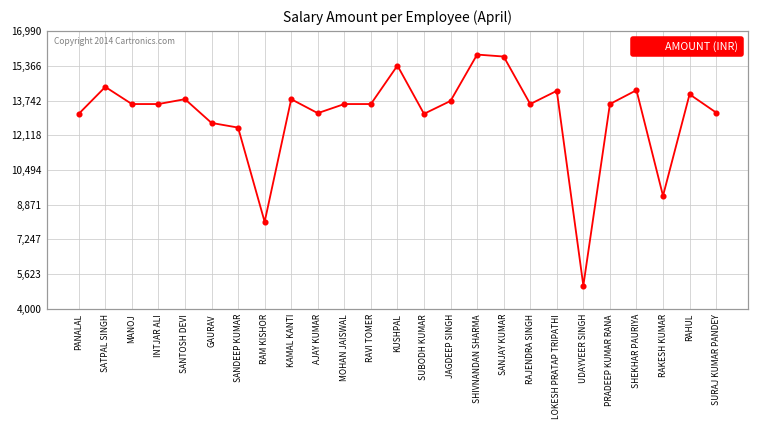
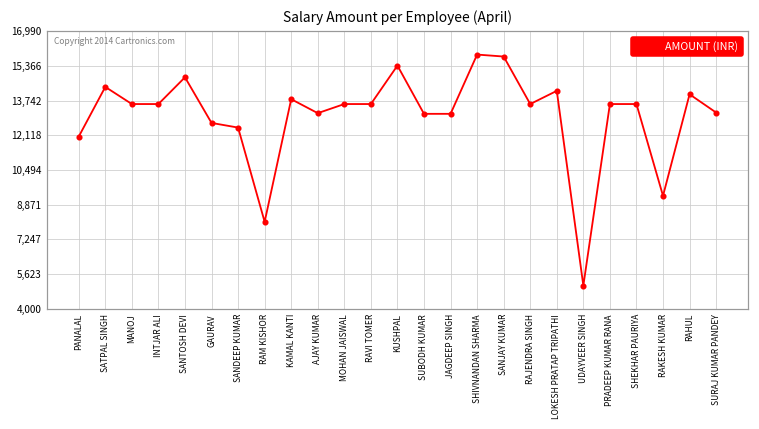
PANALAL: 13,100 -> 12,100
SANTOSH DEVI: 13,800 -> 14,800
JAGDEEP SINGH: 13,700 -> 13,100
SHEKHAR PAURIYA: 14,200 -> 13,600
